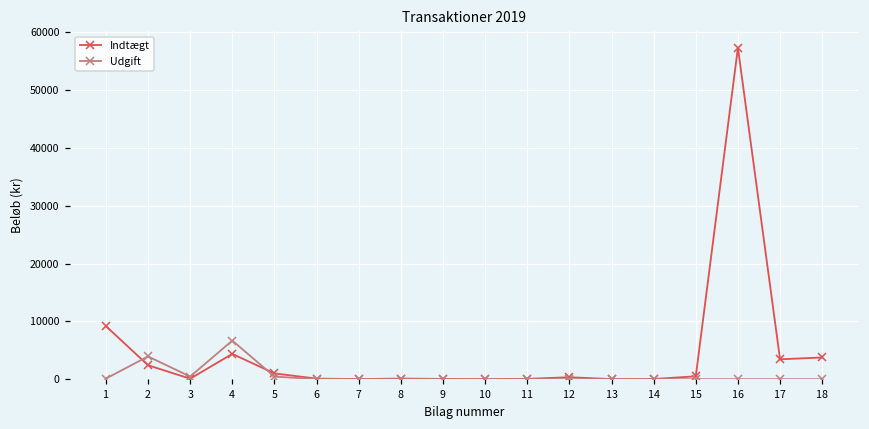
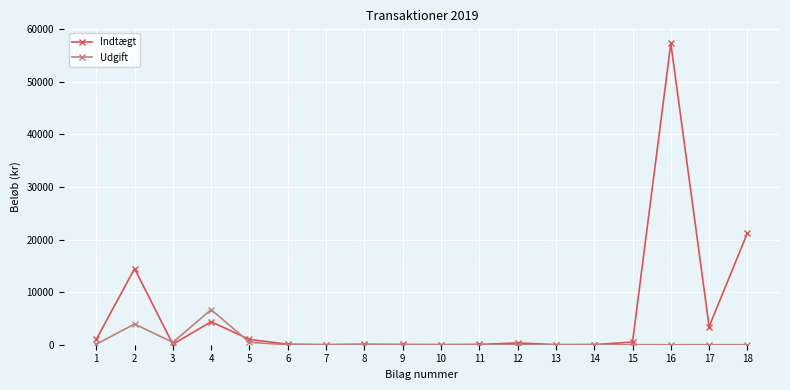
Indtægt, 1: 9000 -> 1000
Indtægt, 2: 2000 -> 14000
Indtægt, 18: 4000 -> 21000
